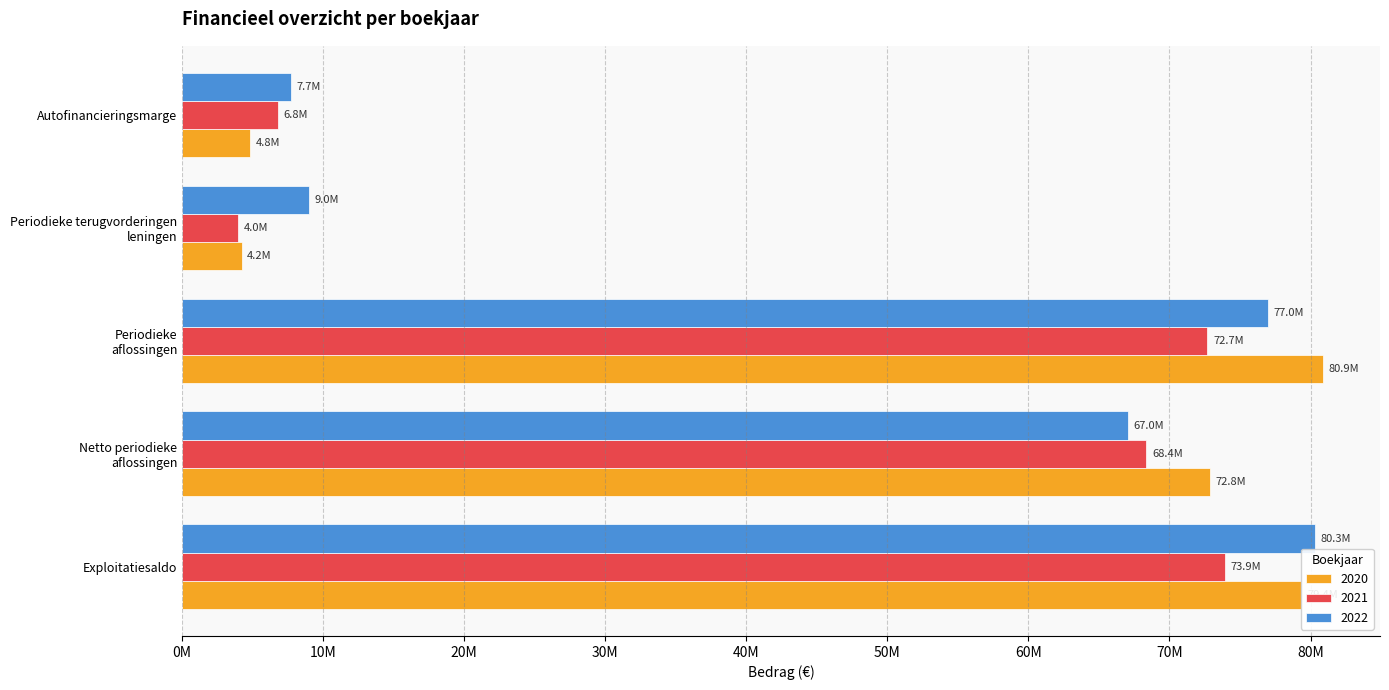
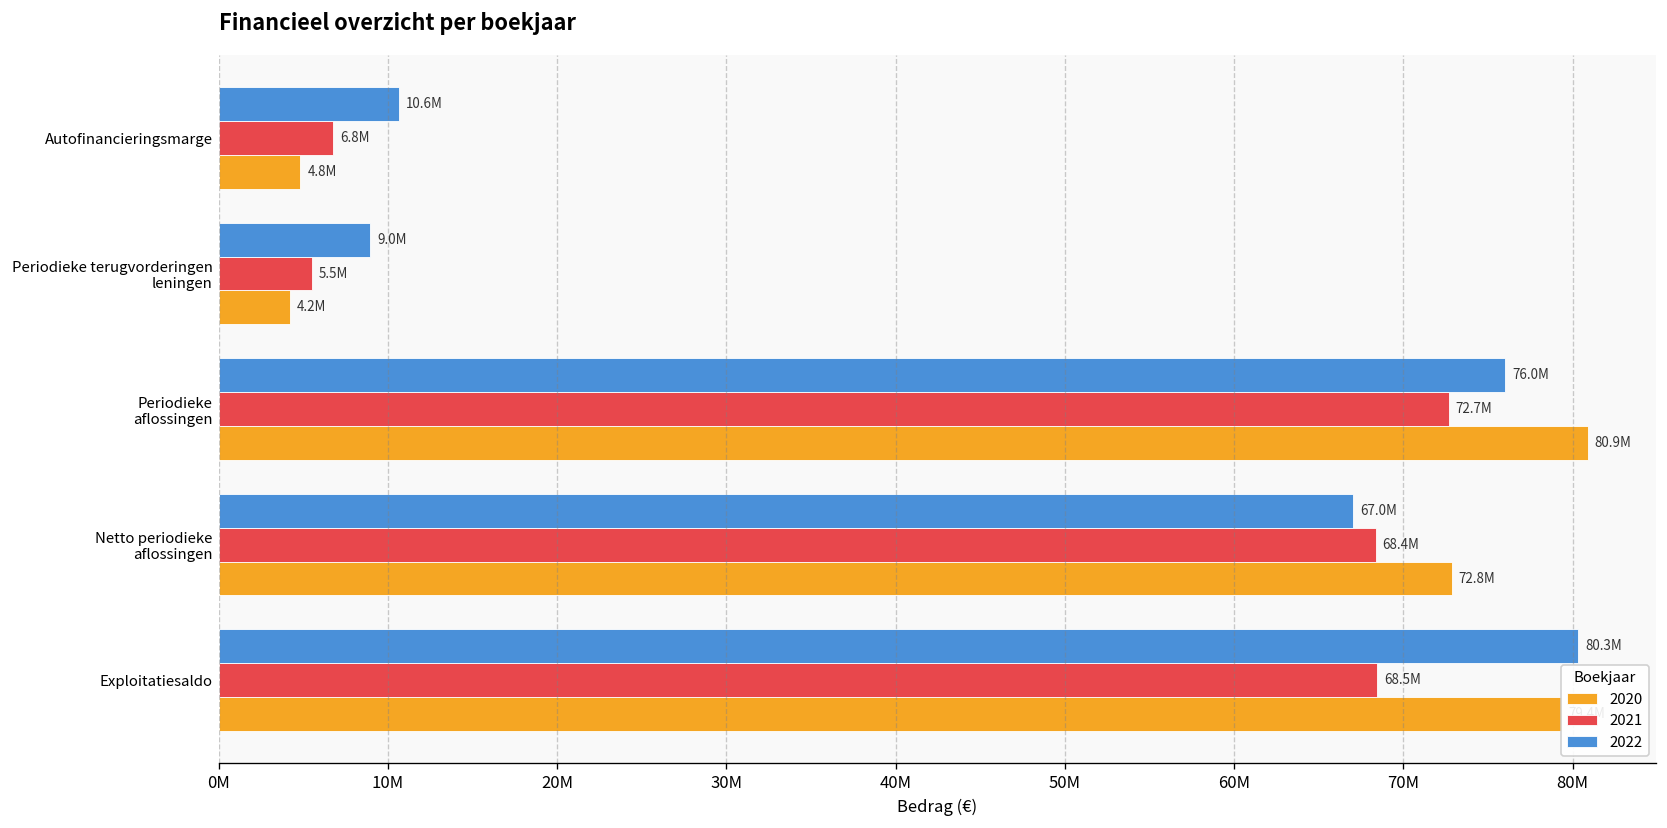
2022, Autofinancieringsmarge: 7.7M -> 10.6M
2021, Periodieke terugvorderingen leningen: 4.0M -> 5.5M
2022, Periodieke aflossingen: 77.0M -> 76.0M
2021, Exploitatiesaldo: 73.9M -> 68.5M
